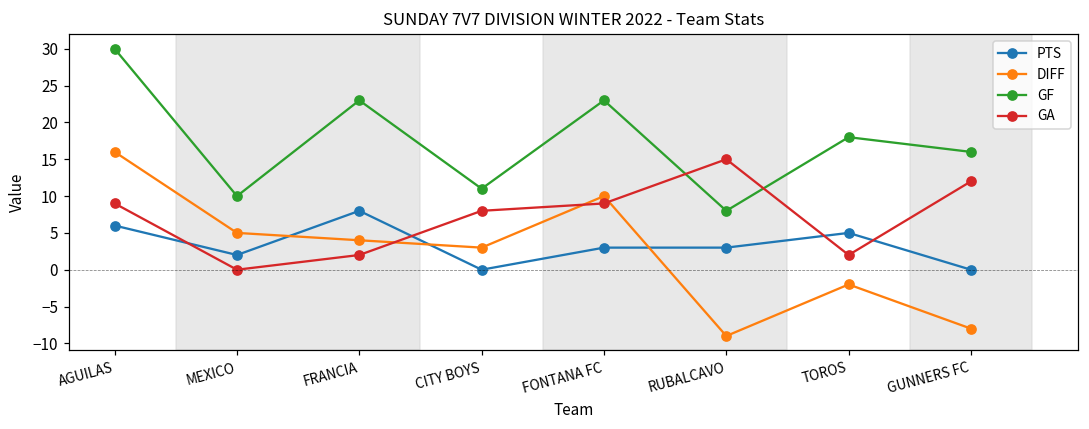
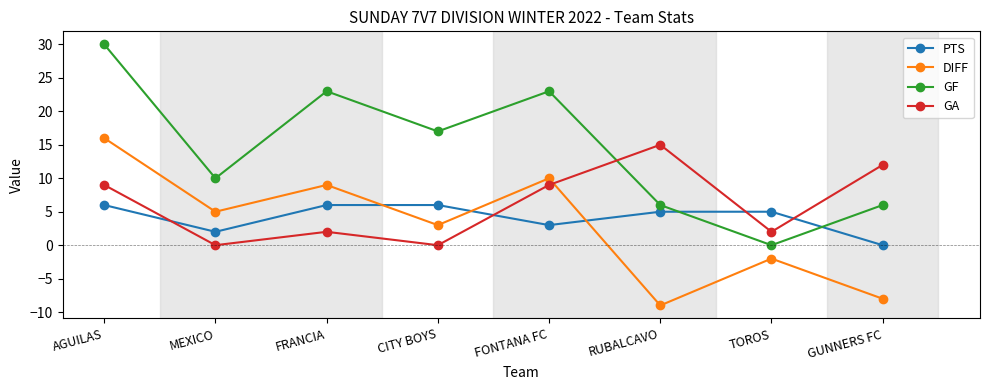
PTS, FRANCIA: 8 -> 6
DIFF, FRANCIA: 4 -> 9
PTS, CITY BOYS: 0 -> 6
GF, CITY BOYS: 11 -> 17
GA, CITY BOYS: 8 -> 0
PTS, RUBALCAVO: 3 -> 5
GF, RUBALCAVO: 8 -> 6
GF, TOROS: 18 -> 0
GF, GUNNERS FC: 16 -> 6
